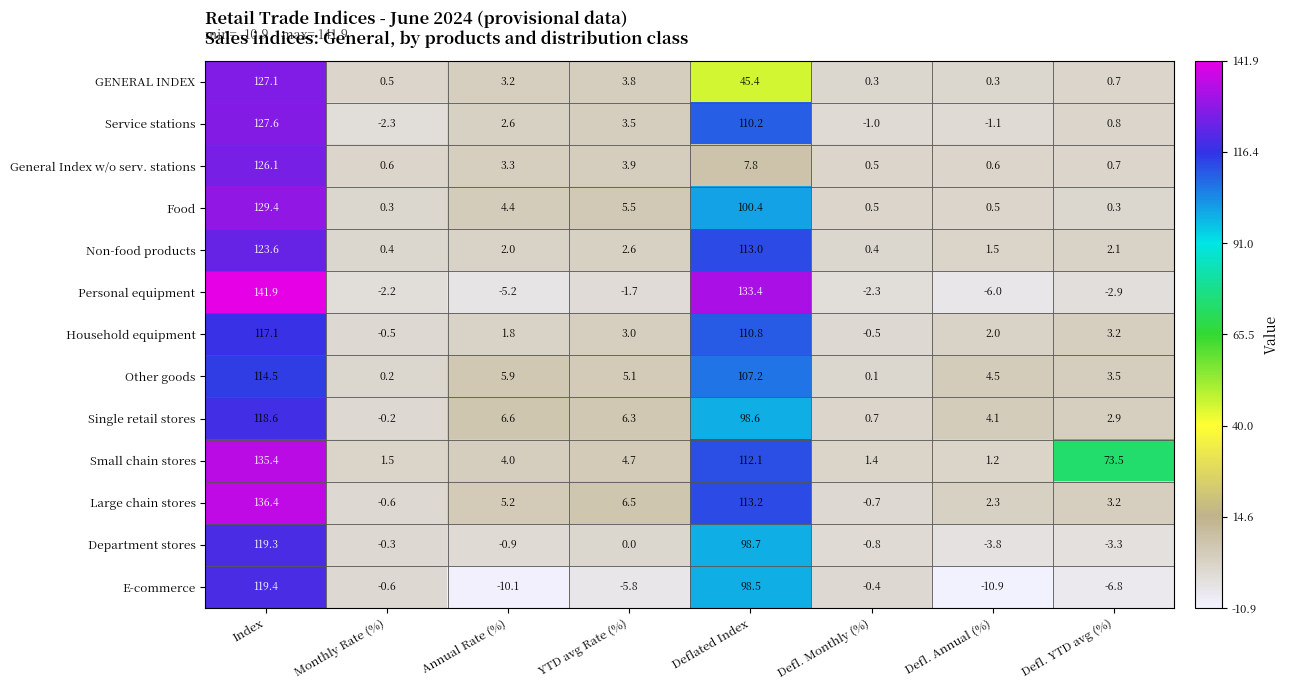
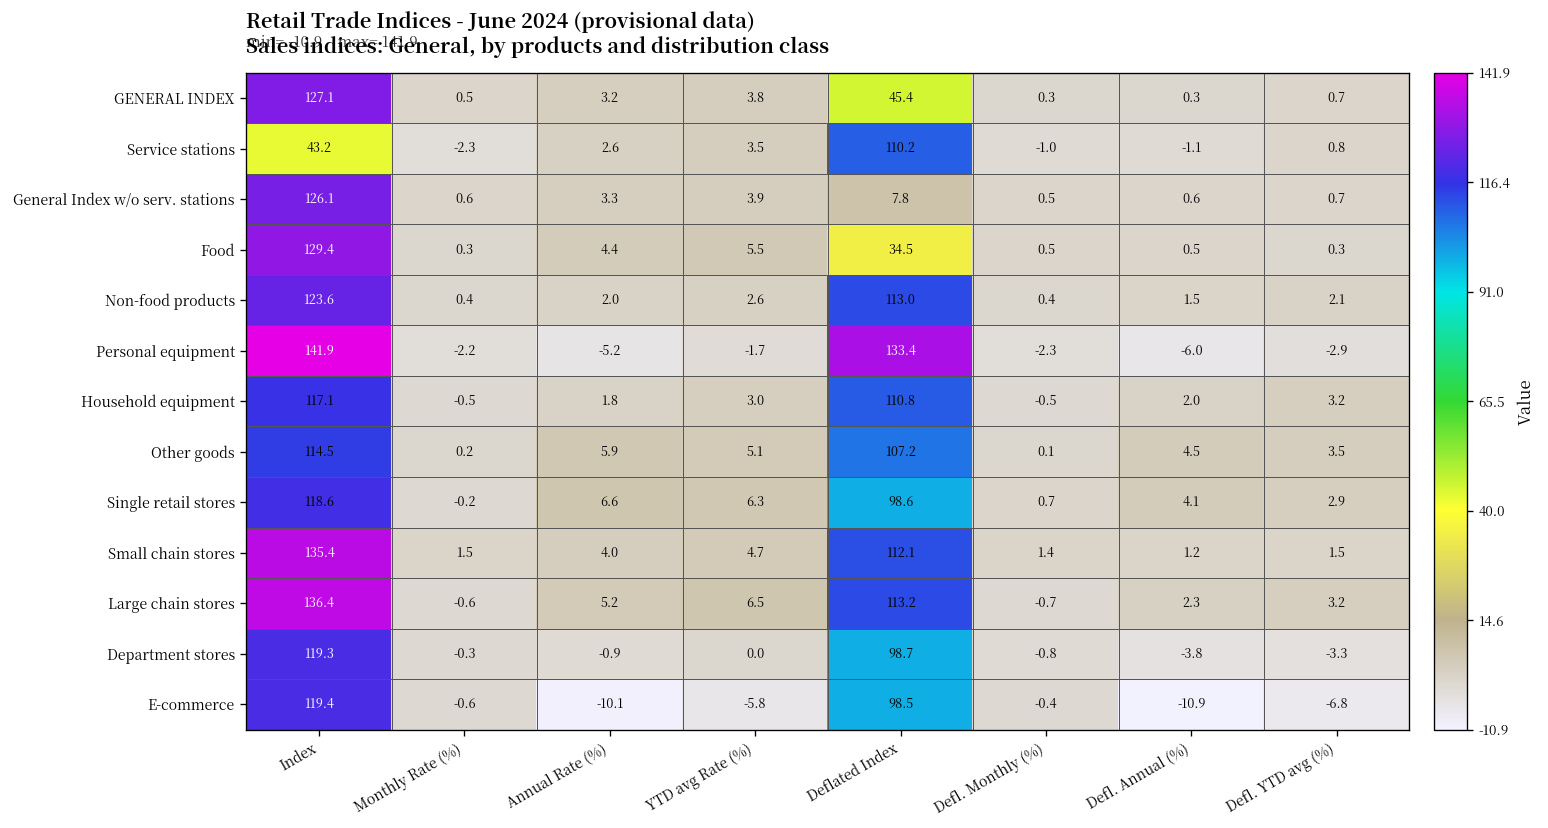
Service stations, Index: 127.6 -> 43.2
Food, Deflated Index: 100.4 -> 34.5
Small chain stores, Defl. YTD avg (%): 73.5 -> 1.5
